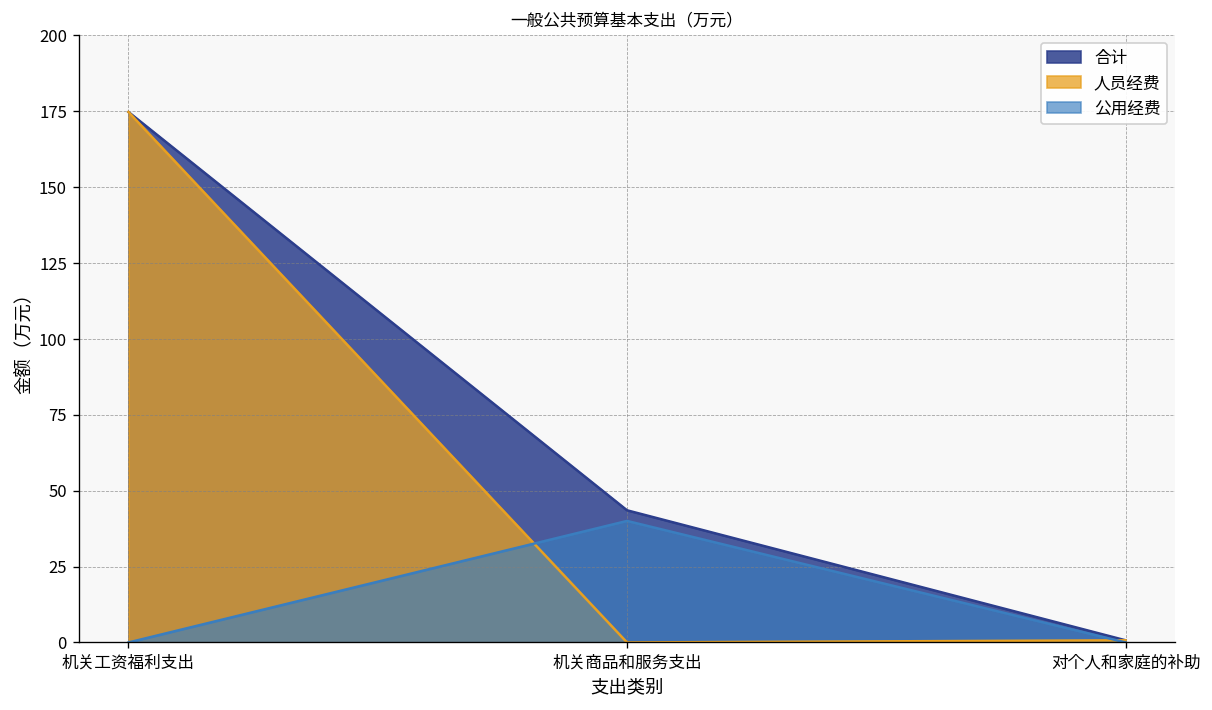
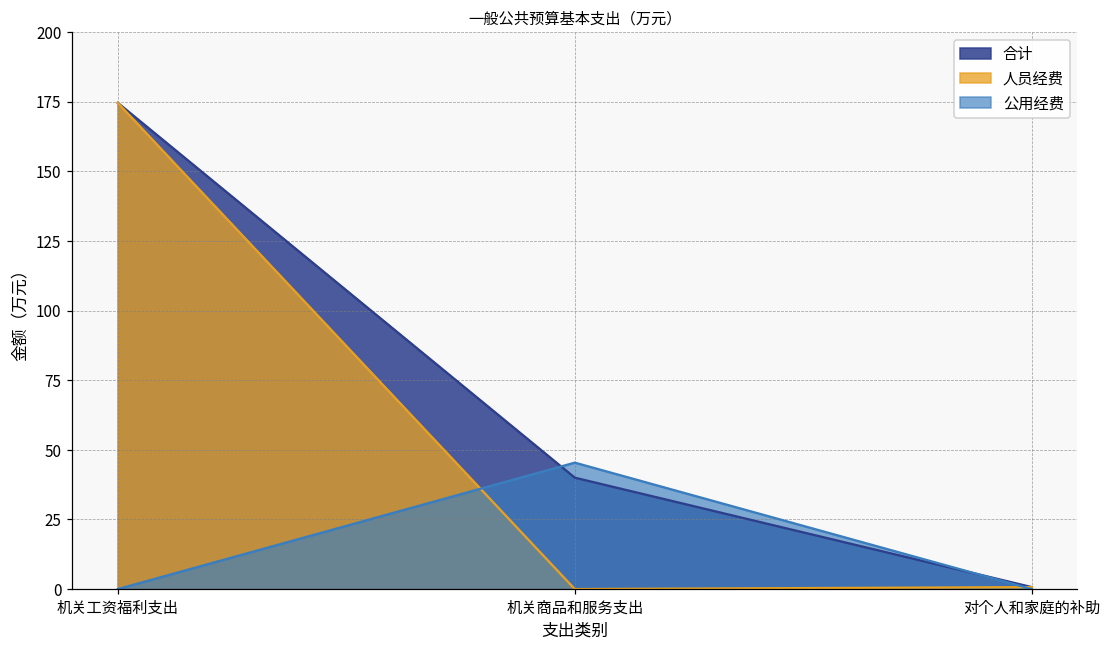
合计, 机关商品和服务支出: 44 -> 40
公用经费, 机关商品和服务支出: 40 -> 45
